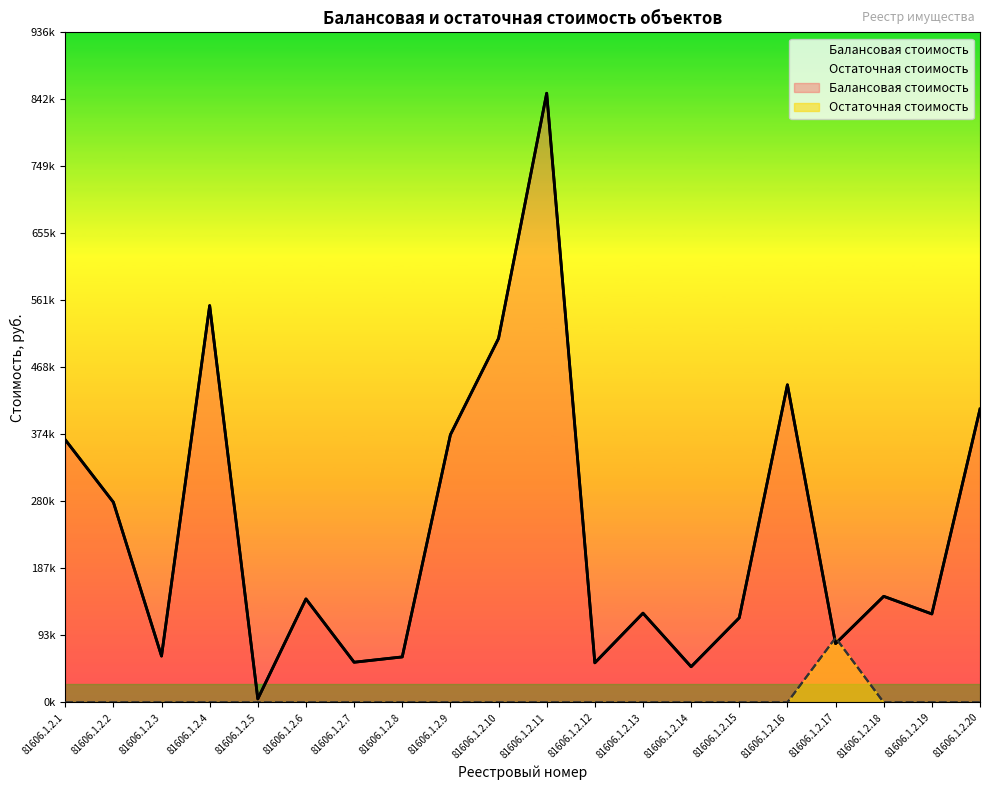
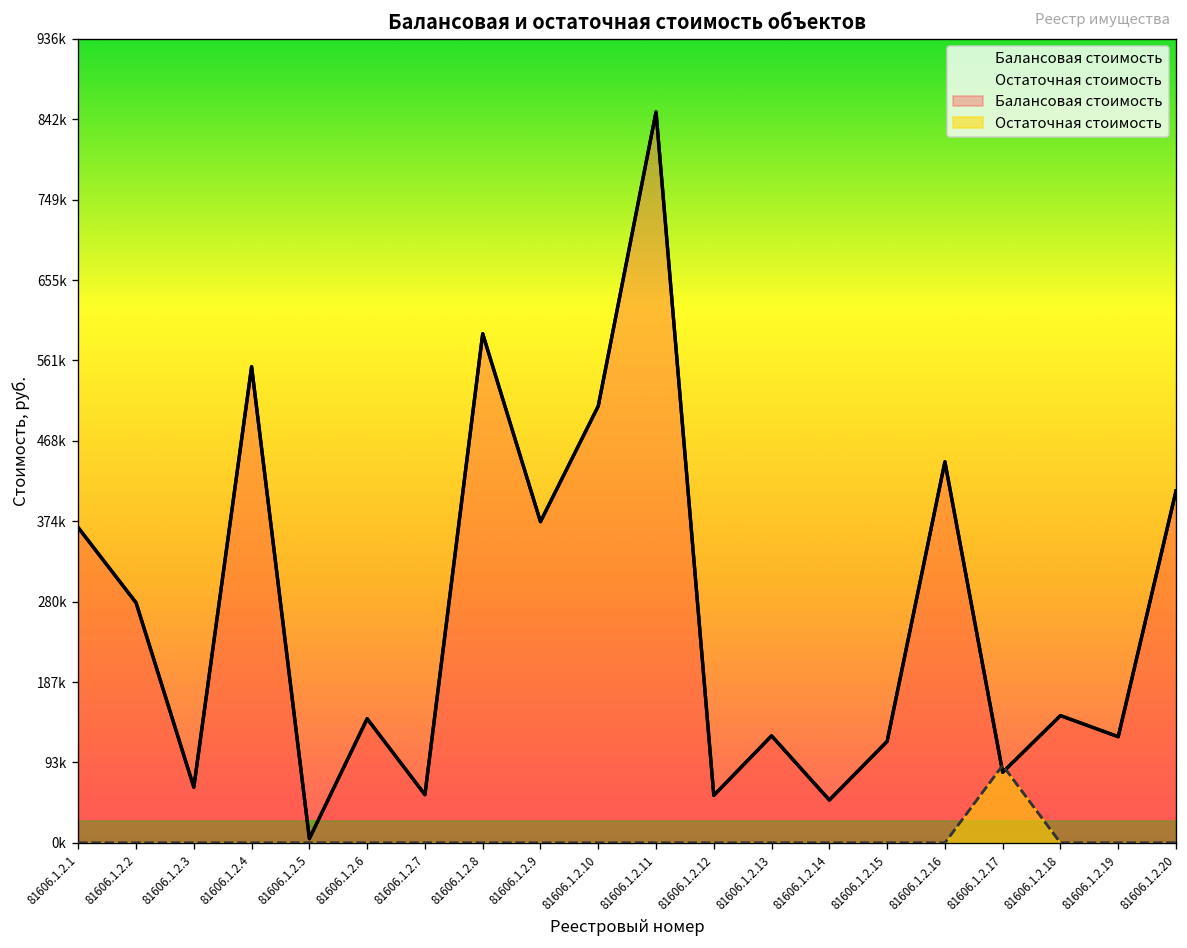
Балансовая стоимость, 81606.1.2.8: 60000 -> 590000
